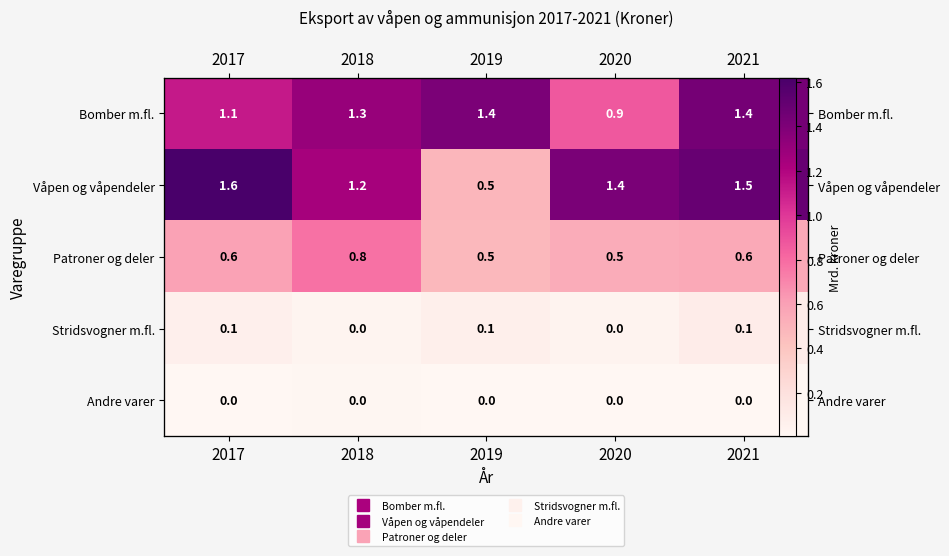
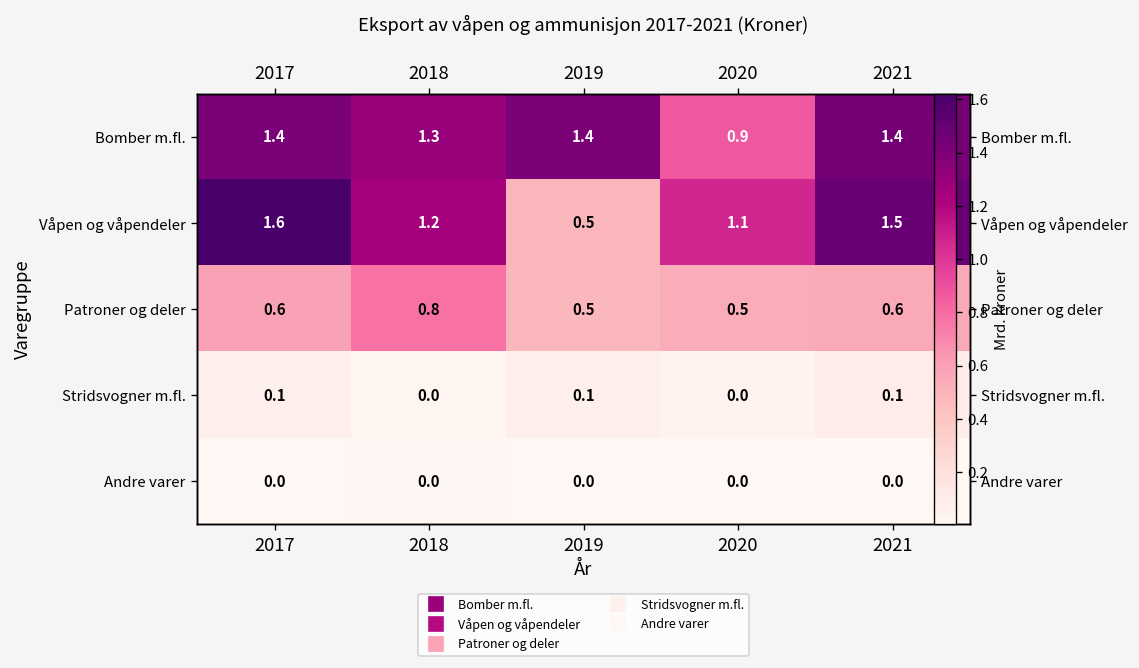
Bomber m.fl., 2017: 1.1 -> 1.4
Våpen og våpendeler, 2020: 1.4 -> 1.1
